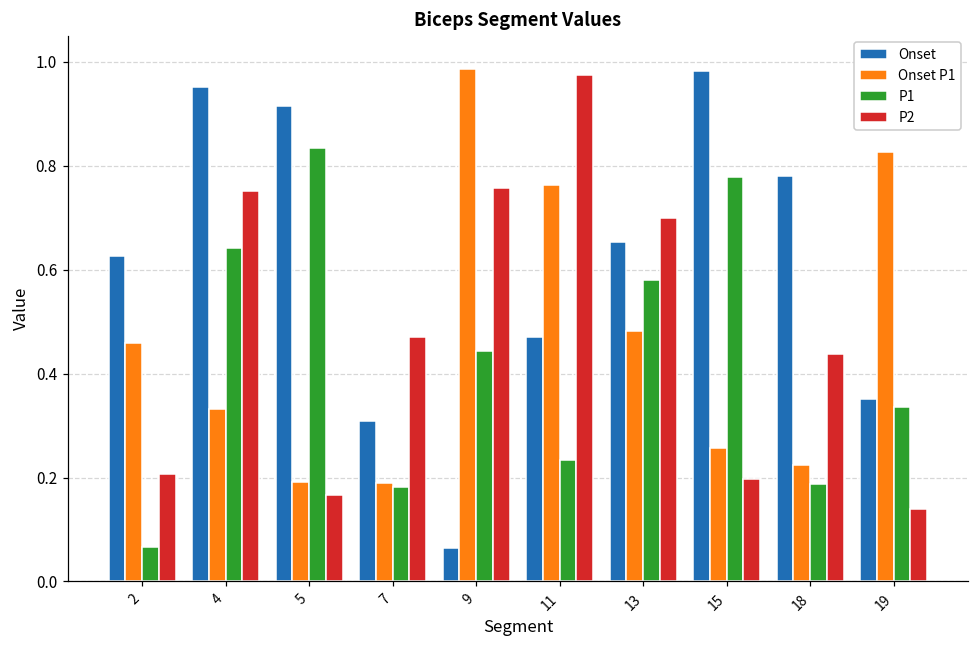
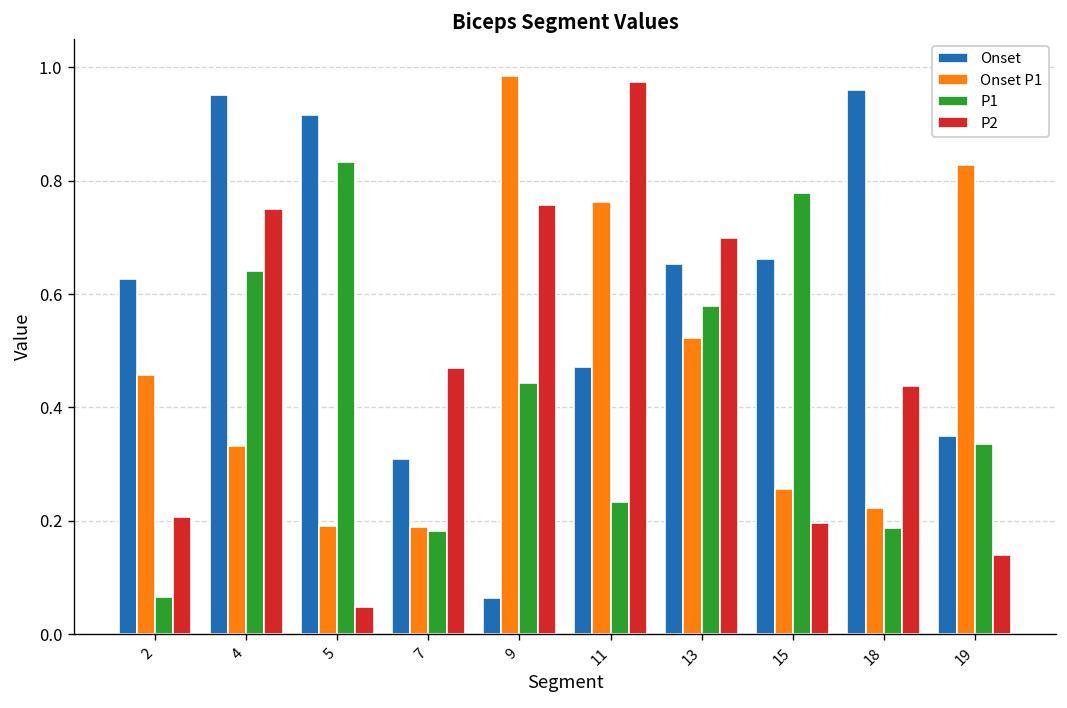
P2, 5: 0.17 -> 0.05
Onset P1, 13: 0.48 -> 0.52
Onset, 15: 0.98 -> 0.66
Onset, 18: 0.78 -> 0.96
